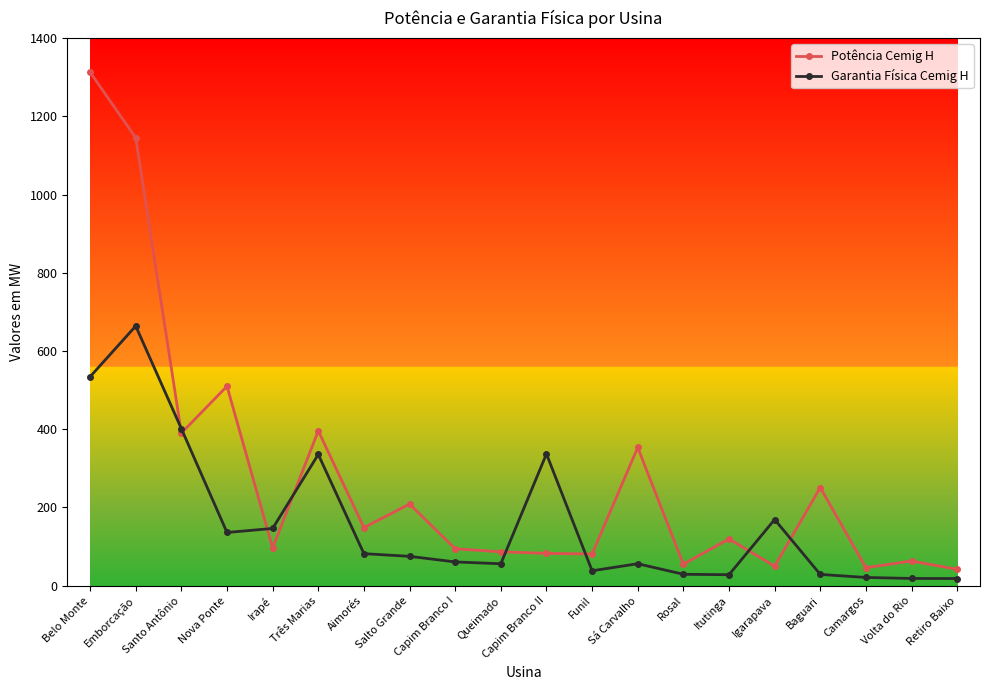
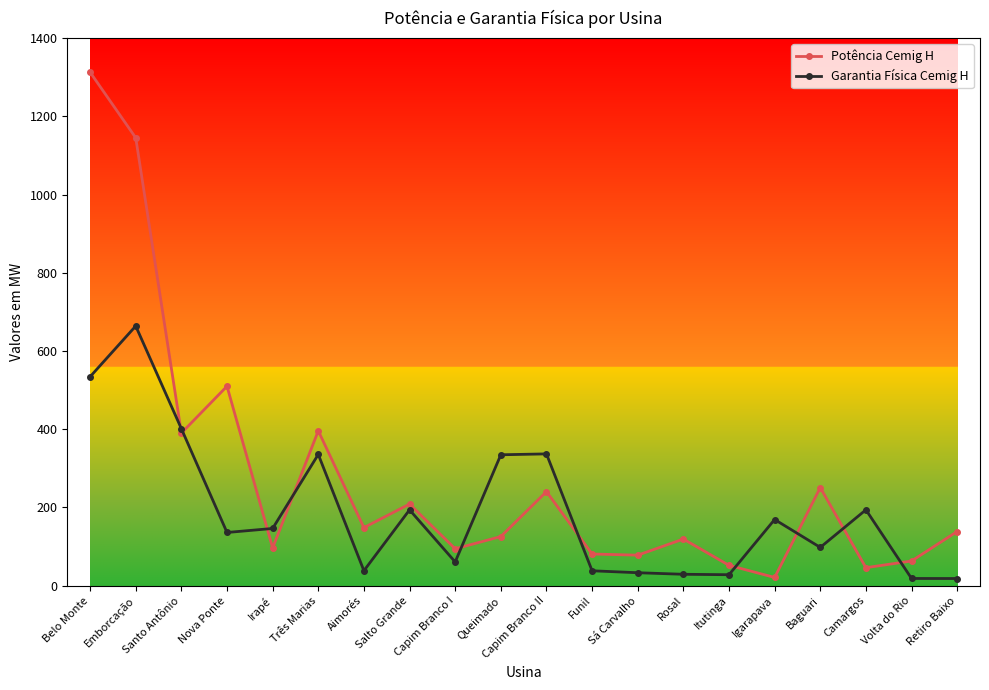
Garantia Física Cemig H, Aimorés: 80 -> 40
Garantia Física Cemig H, Salto Grande: 80 -> 190
Potência Cemig H, Queimado: 90 -> 130
Garantia Física Cemig H, Queimado: 60 -> 330
Potência Cemig H, Capim Branco II: 80 -> 240
Potência Cemig H, Sá Carvalho: 350 -> 80
Garantia Física Cemig H, Sá Carvalho: 60 -> 30
Potência Cemig H, Rosal: 60 -> 120
Potência Cemig H, Itutinga: 120 -> 50
Potência Cemig H, Igarapava: 50 -> 20
Garantia Física Cemig H, Baguari: 30 -> 100
Garantia Física Cemig H, Camargos: 20 -> 190
Potência Cemig H, Retiro Baixo: 40 -> 140
